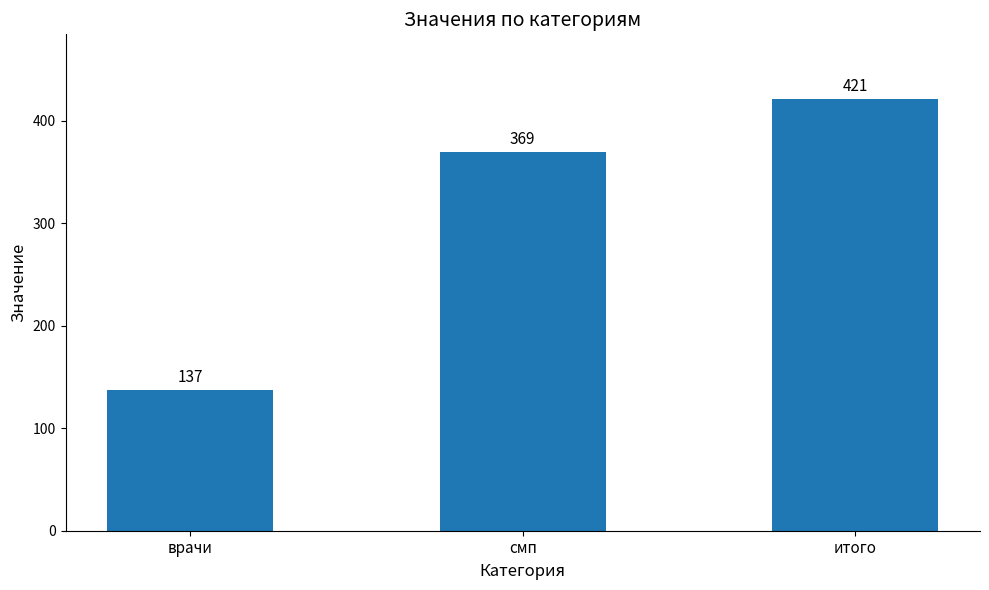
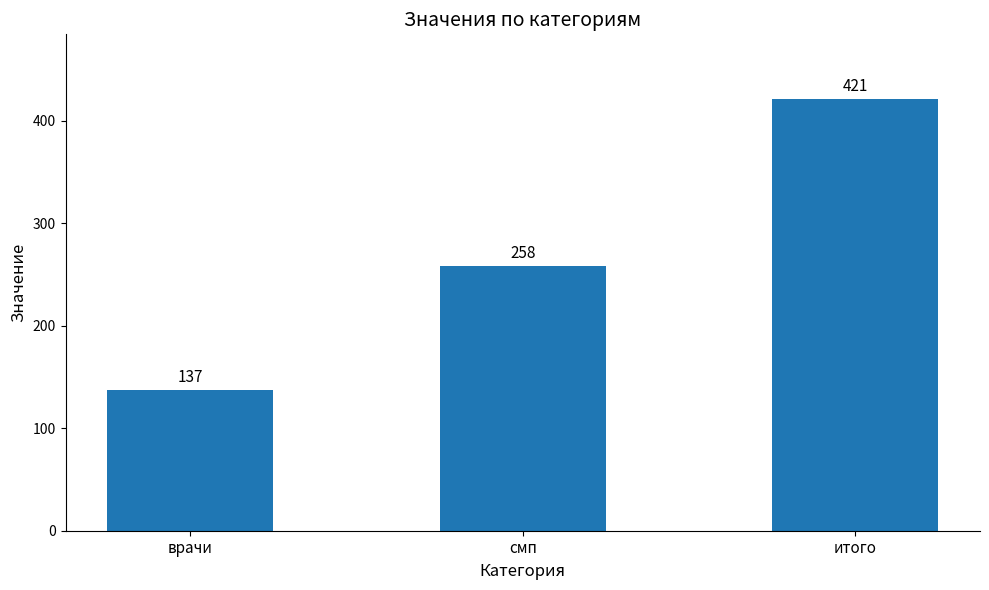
смп: 369 -> 258
